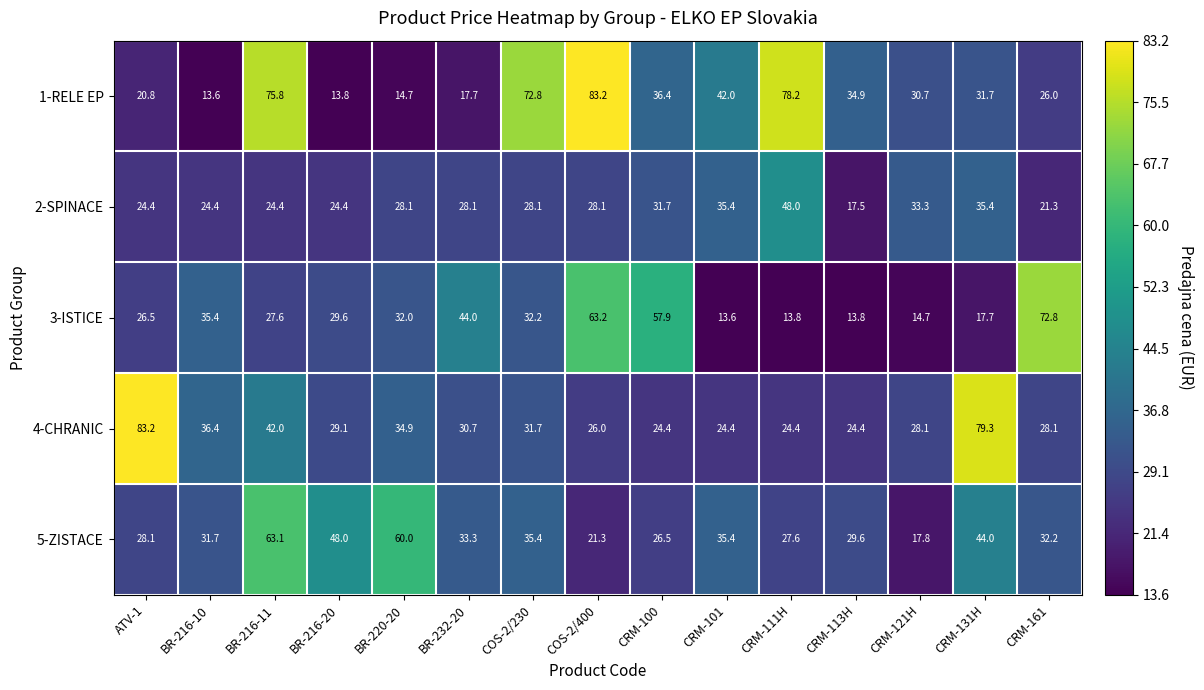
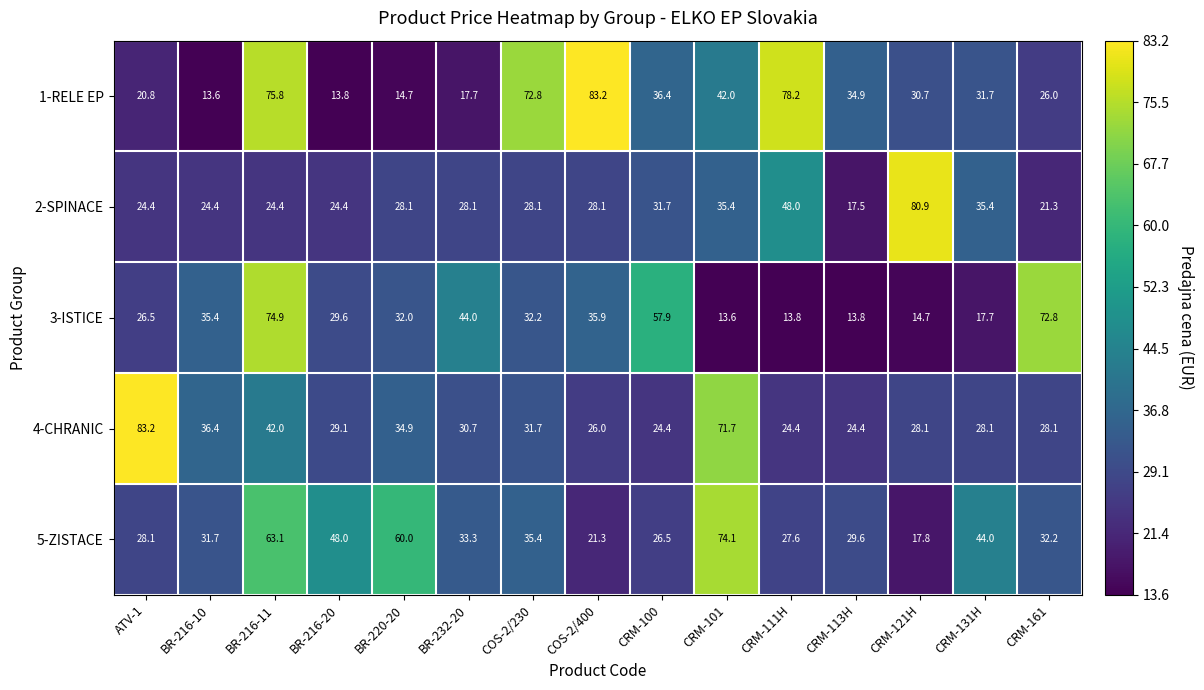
2-SPINACE, CRM-121H: 33.3 -> 80.9
3-ISTICE, BR-216-11: 27.6 -> 74.9
3-ISTICE, COS-2/400: 63.2 -> 35.9
4-CHRANIC, CRM-101: 24.4 -> 71.7
4-CHRANIC, CRM-131H: 79.3 -> 28.1
5-ZISTACE, CRM-101: 35.4 -> 74.1
